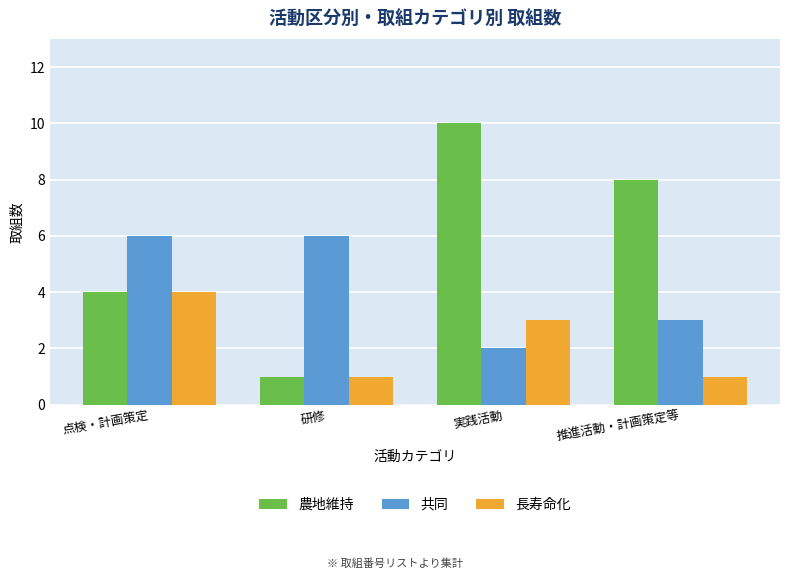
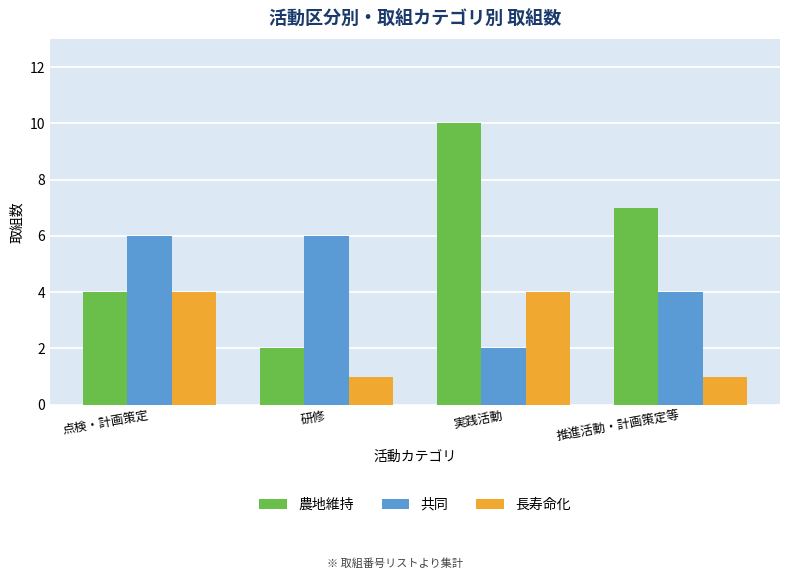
農地維持, 研修: 1 -> 2
長寿命化, 実践活動: 3 -> 4
農地維持, 推進活動・計画策定等: 8 -> 7
共同, 推進活動・計画策定等: 3 -> 4
